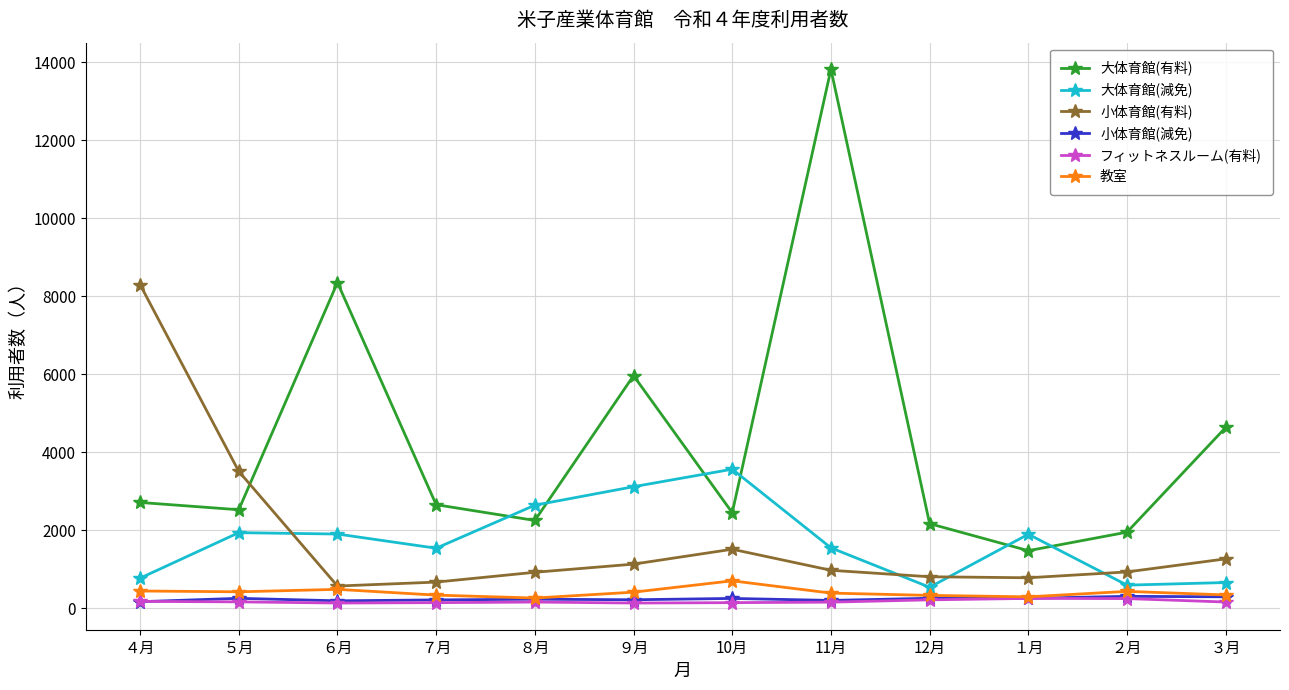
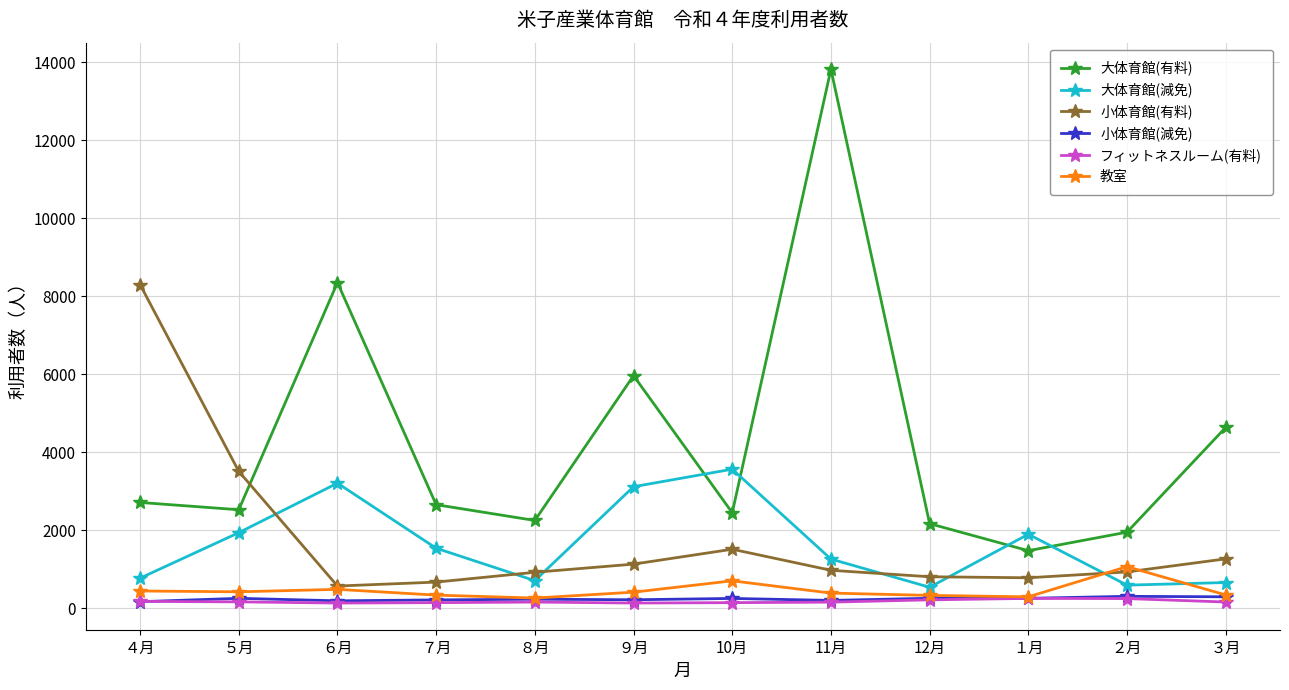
大体育館(減免), ６月: 1900 -> 3200
大体育館(減免), ８月: 2600 -> 700
大体育館(減免), 11月: 1600 -> 1300
教室, ２月: 400 -> 1100
